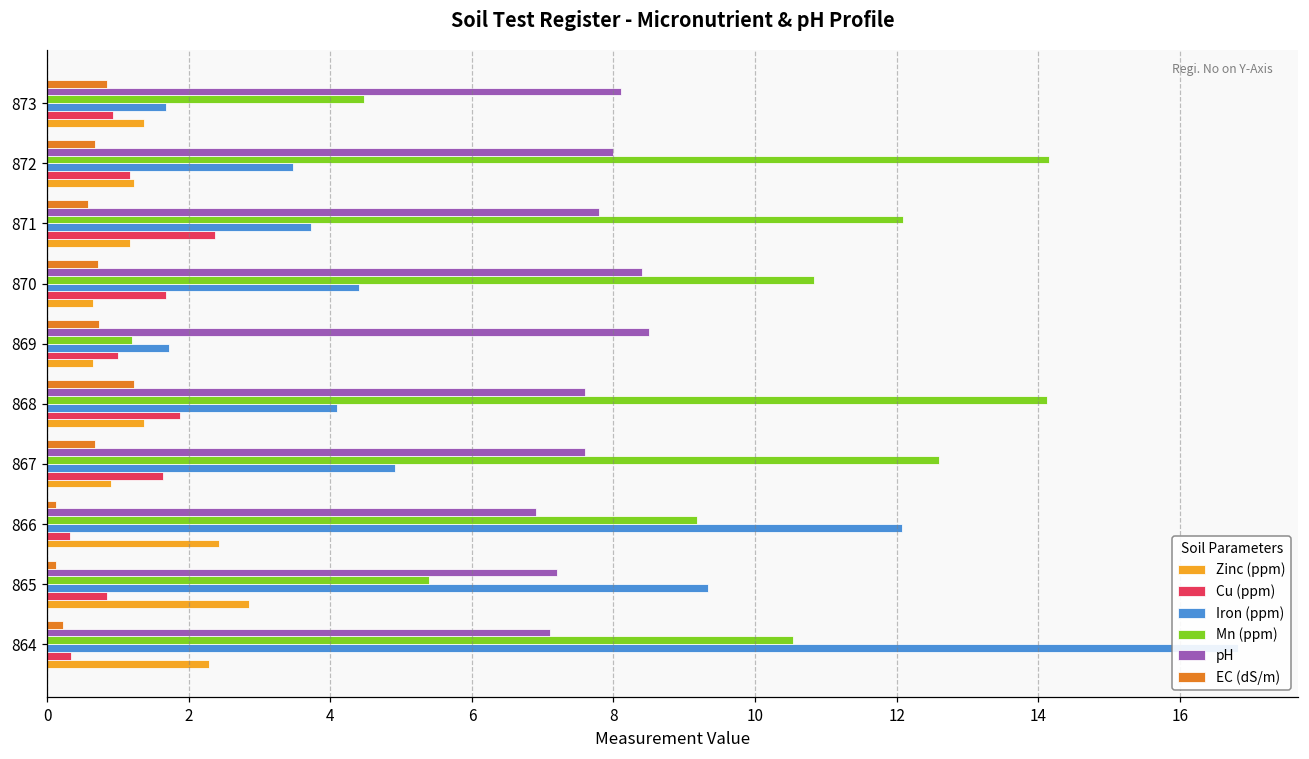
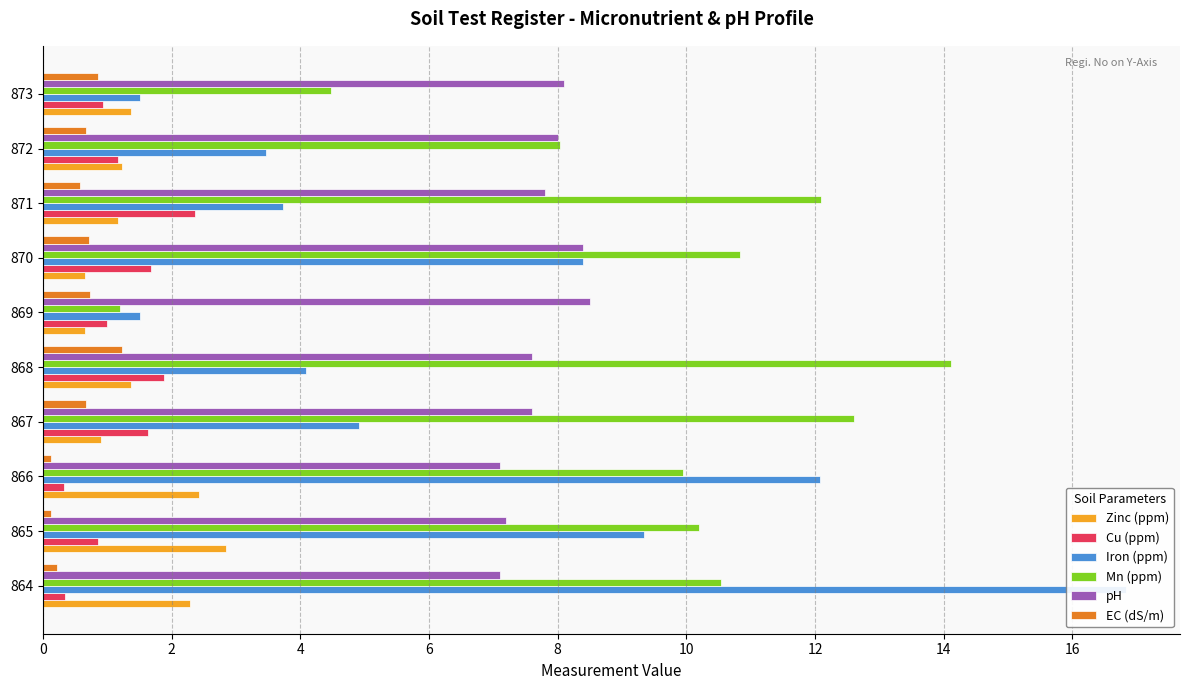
Iron (ppm), 873: 1.7 -> 1.5
Mn (ppm), 872: 14.1 -> 8.0
Iron (ppm), 870: 4.4 -> 8.4
Iron (ppm), 869: 1.7 -> 1.5
pH, 866: 6.9 -> 7.1
Mn (ppm), 866: 9.2 -> 10.0
Mn (ppm), 865: 5.4 -> 10.2
